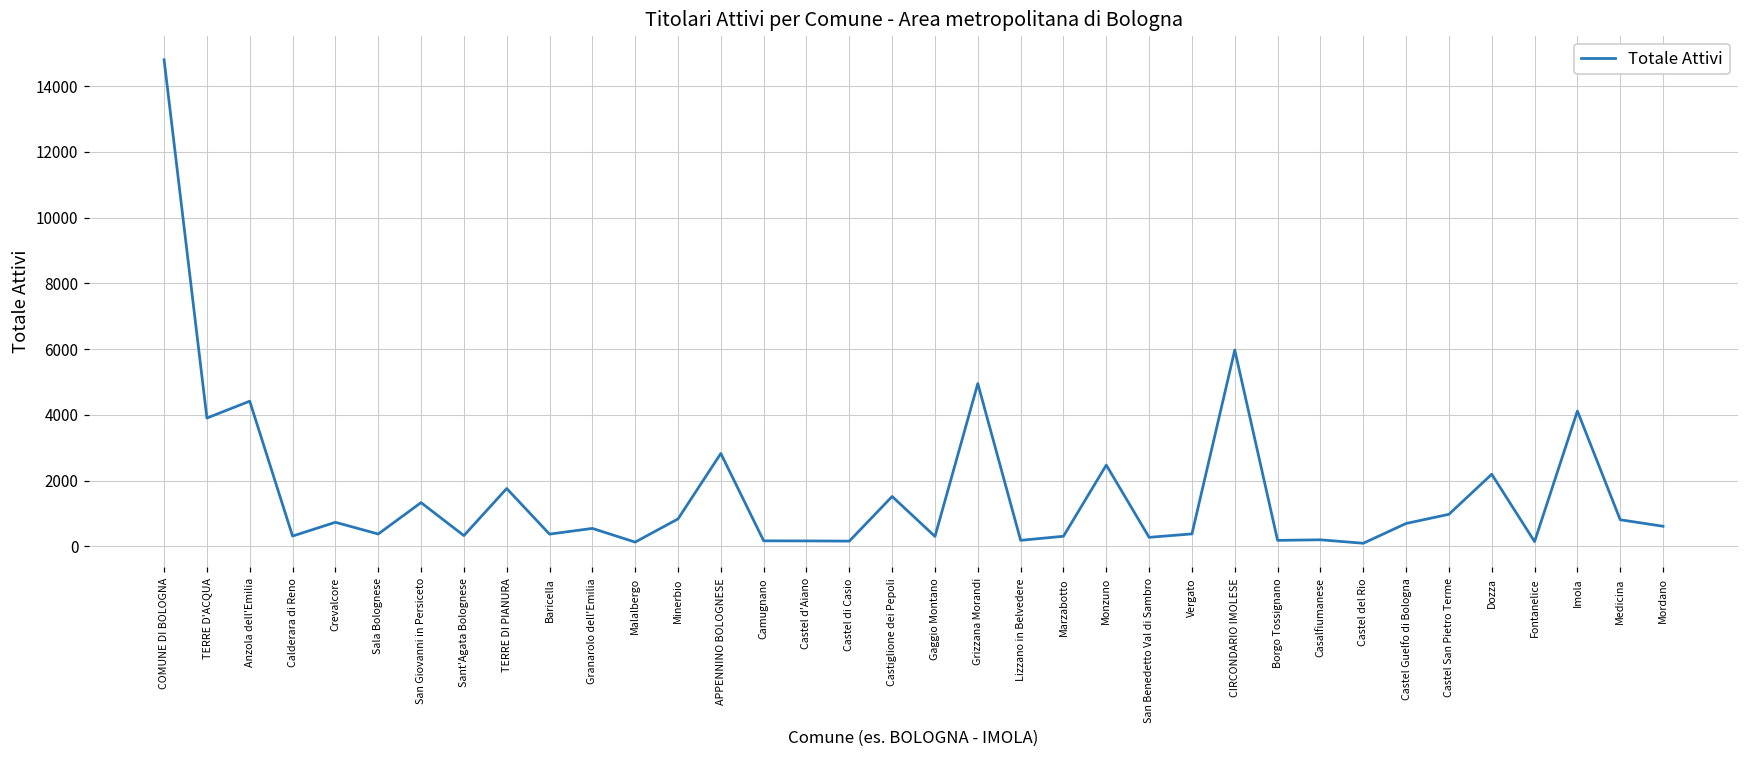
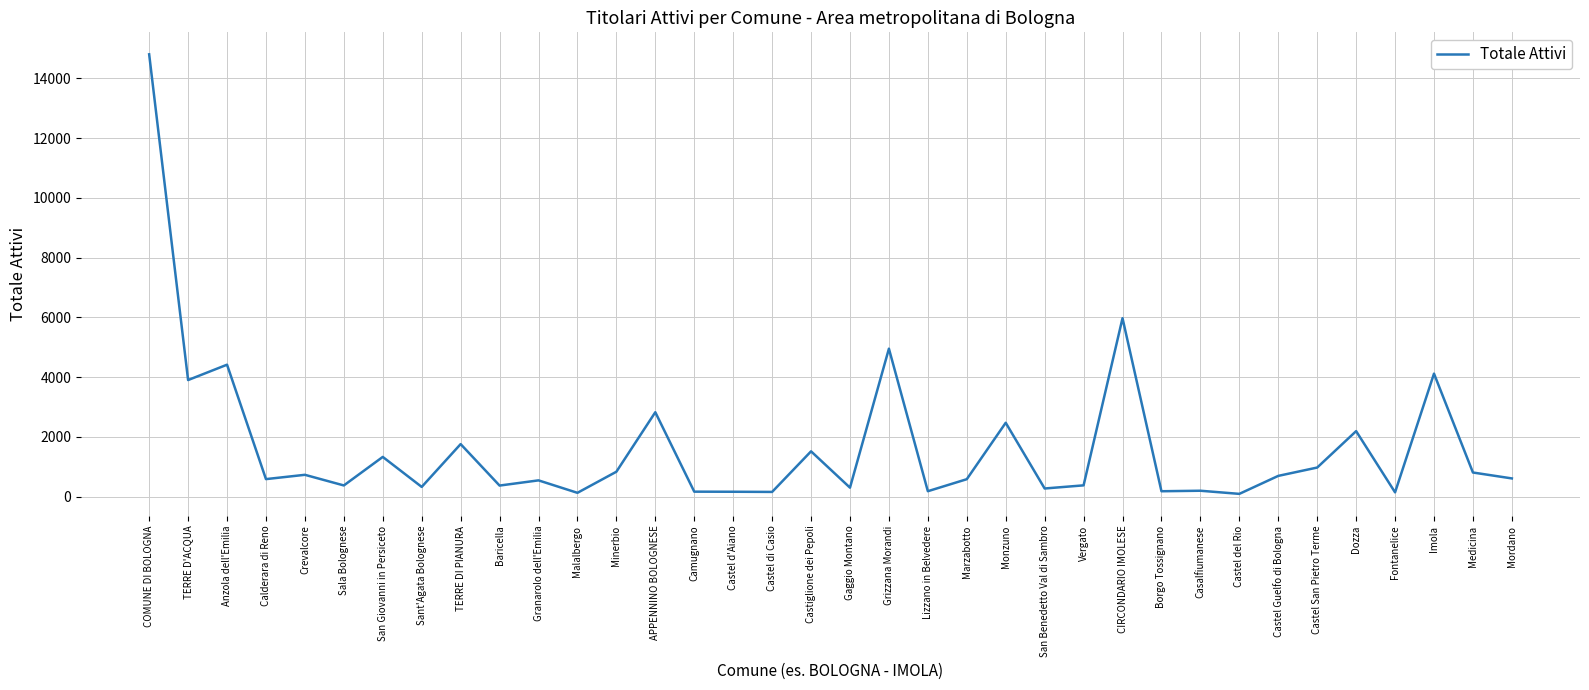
Calderara di Reno: 300 -> 600
Marzabotto: 300 -> 600
